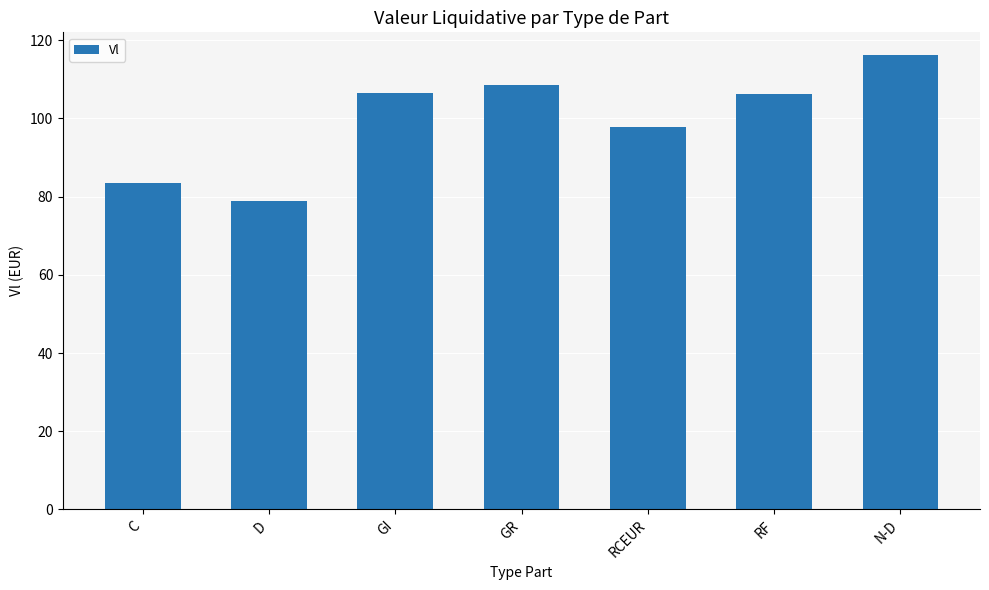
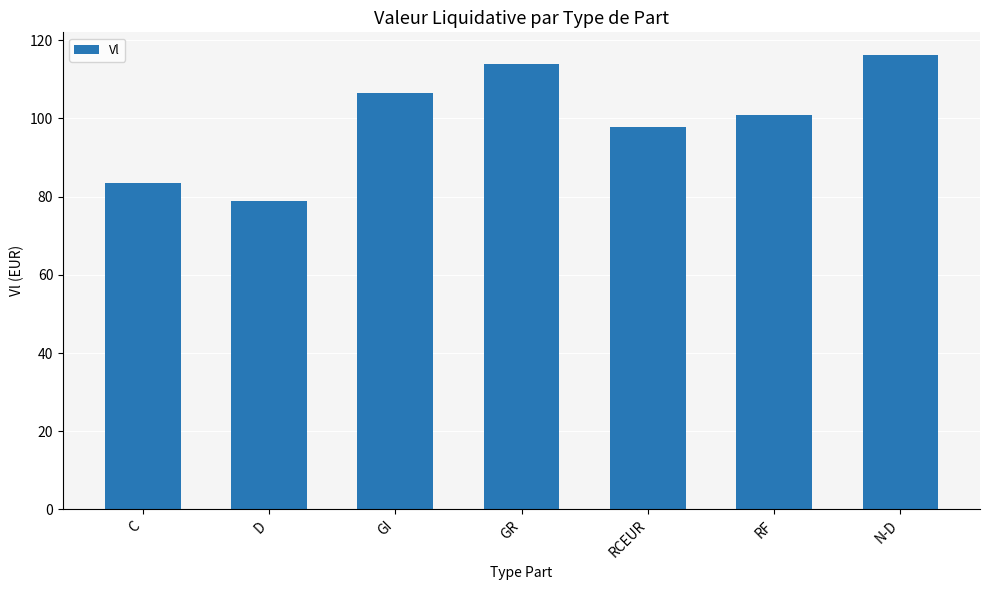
GR: 109 -> 114
RF: 106 -> 101
